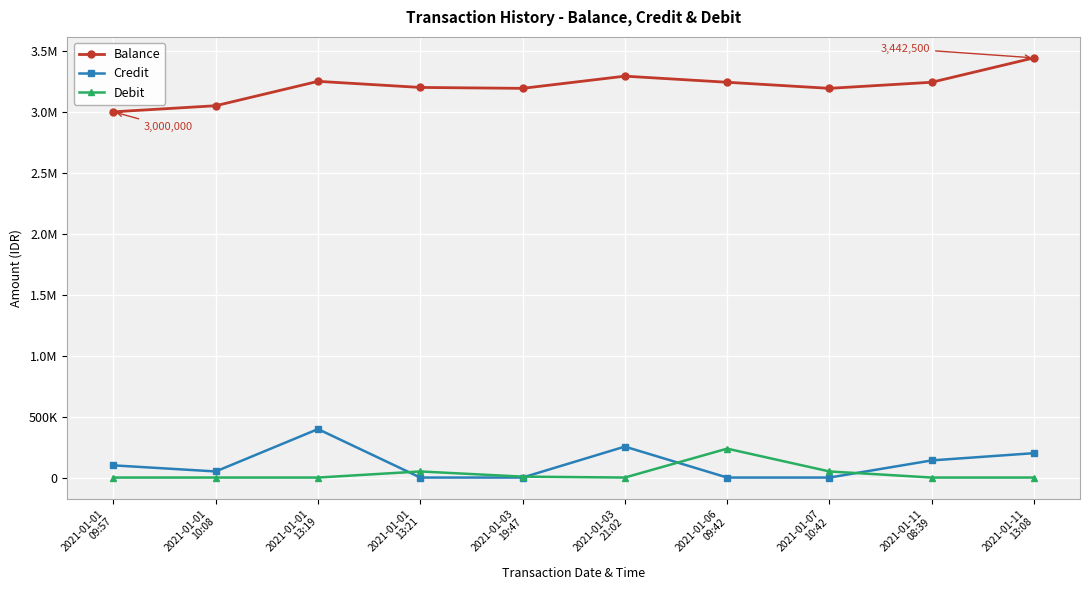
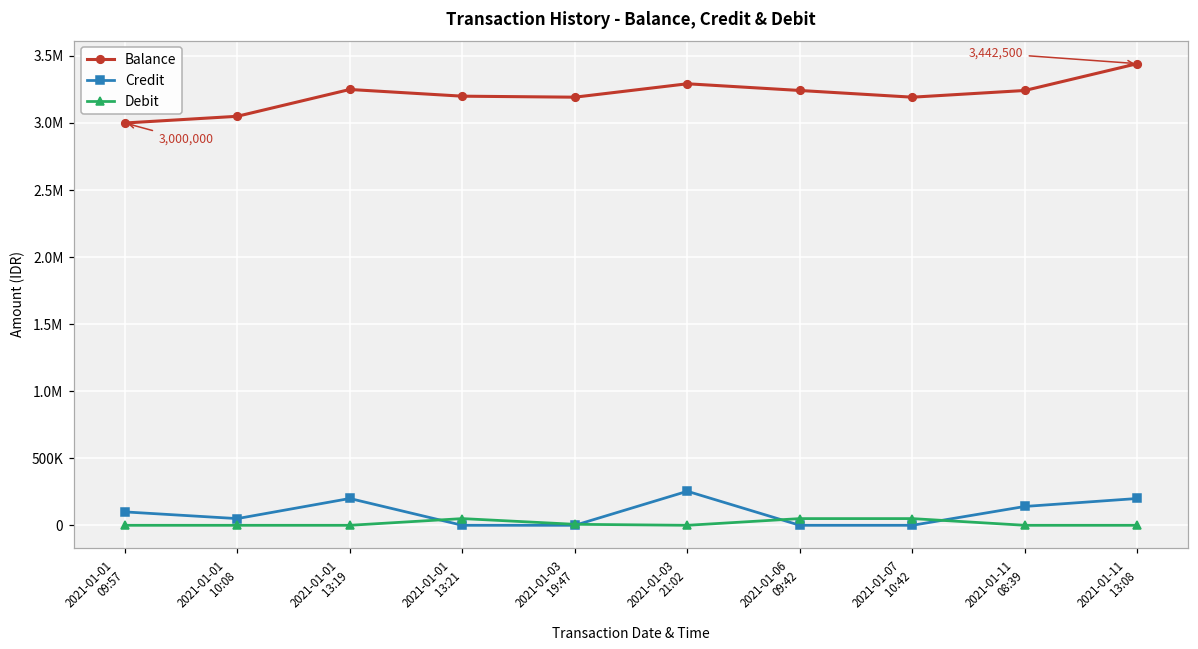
Credit, 2021-01-01 13:19: 400000 -> 200000
Debit, 2021-01-06 09:42: 240000 -> 50000
